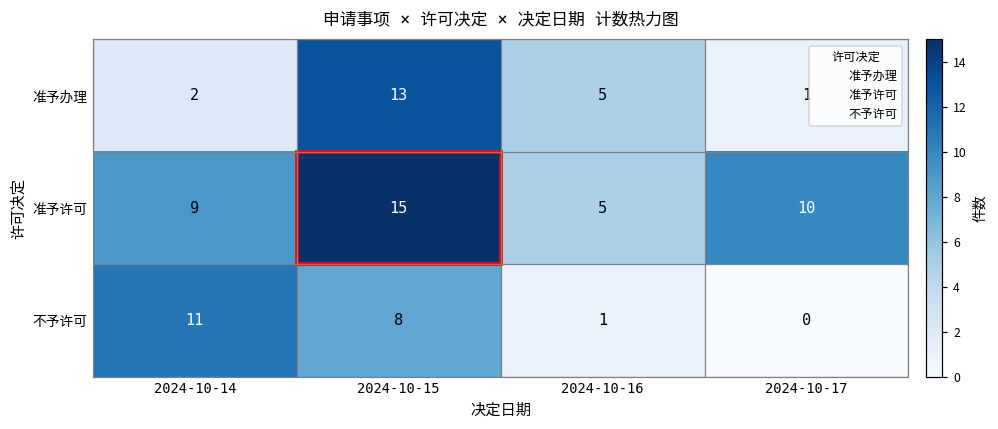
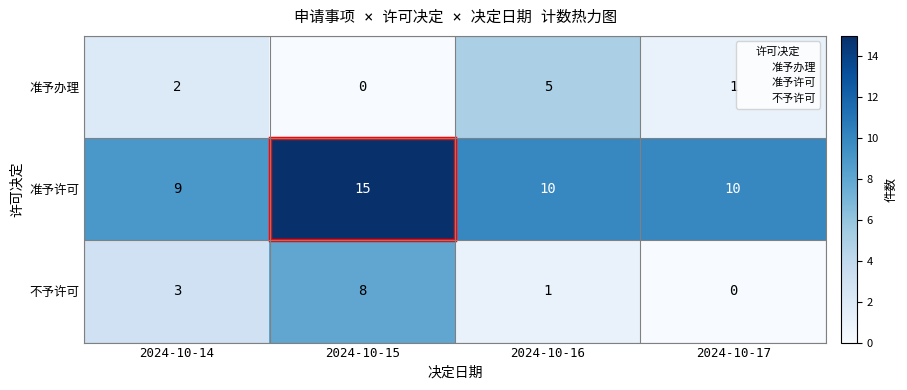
准予办理, 2024-10-15: 13 -> 0
准予许可, 2024-10-16: 5 -> 10
不予许可, 2024-10-14: 11 -> 3
